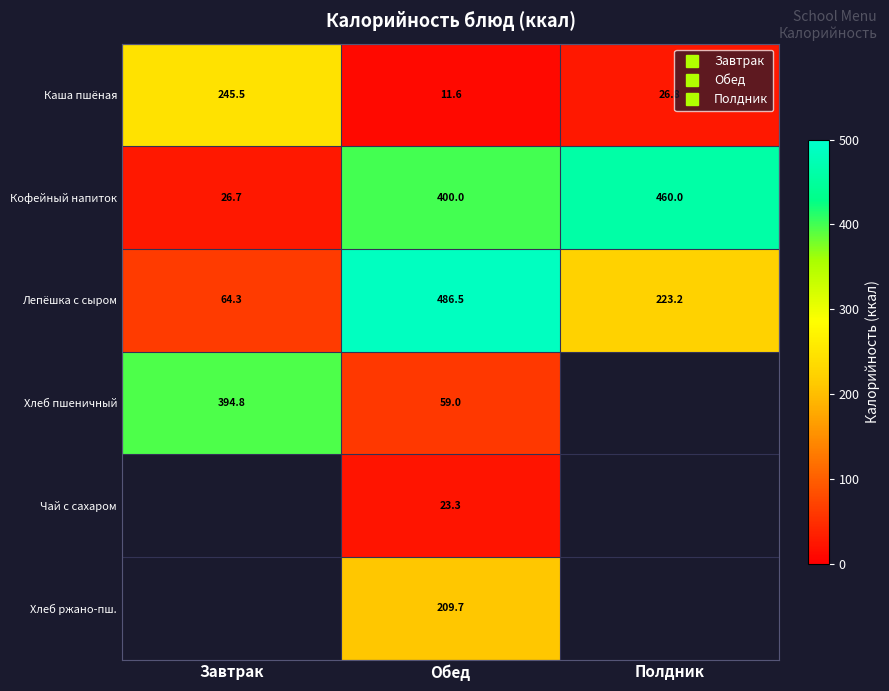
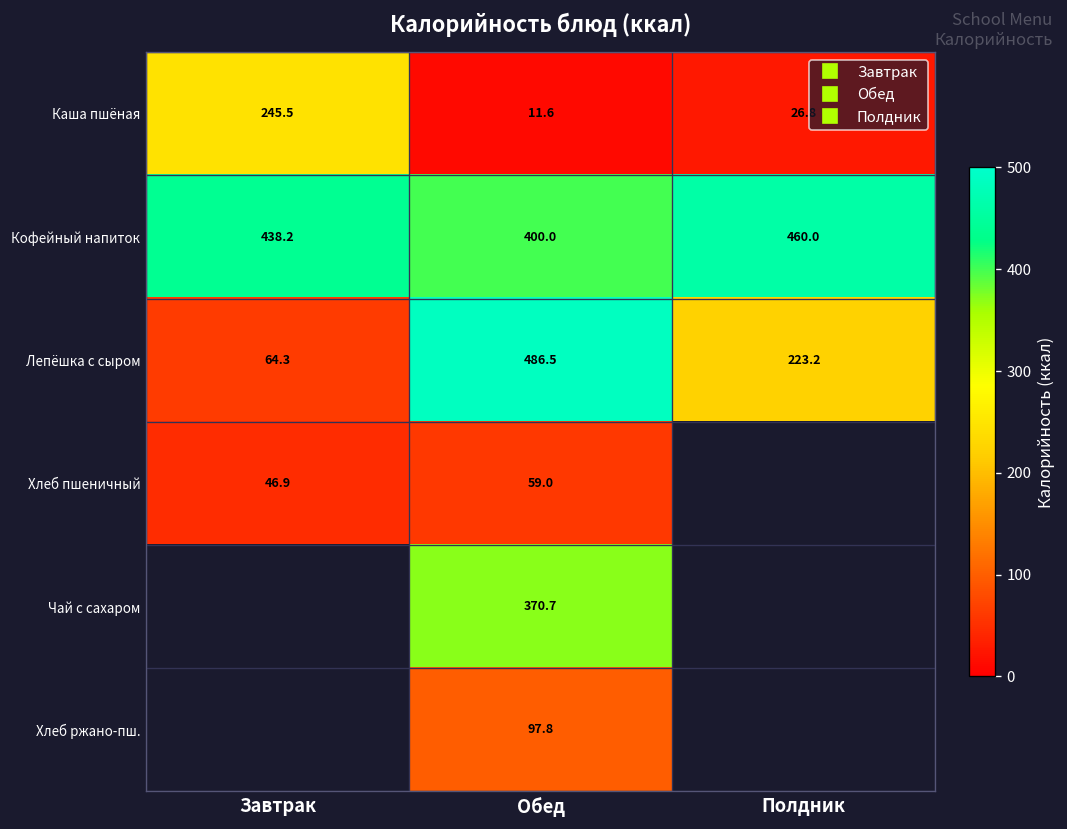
Кофейный напиток, Завтрак: 26.7 -> 438.2
Хлеб пшеничный, Завтрак: 394.8 -> 46.9
Чай с сахаром, Обед: 23.3 -> 370.7
Хлеб ржано-пш., Обед: 209.7 -> 97.8
